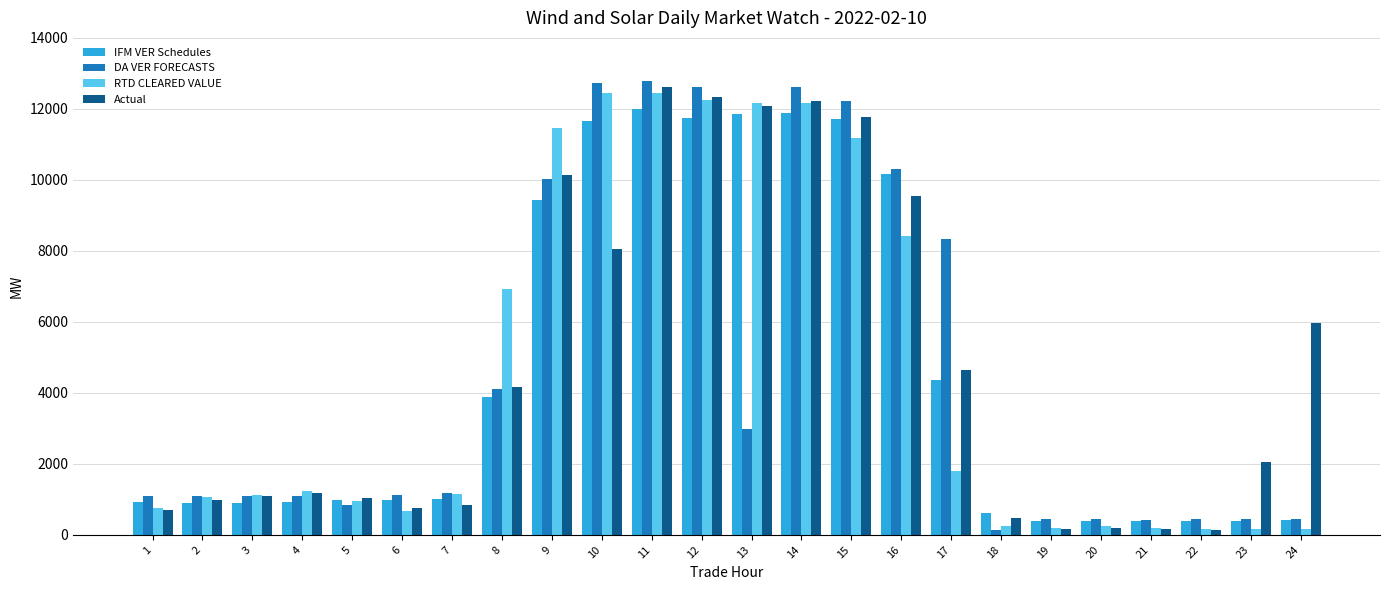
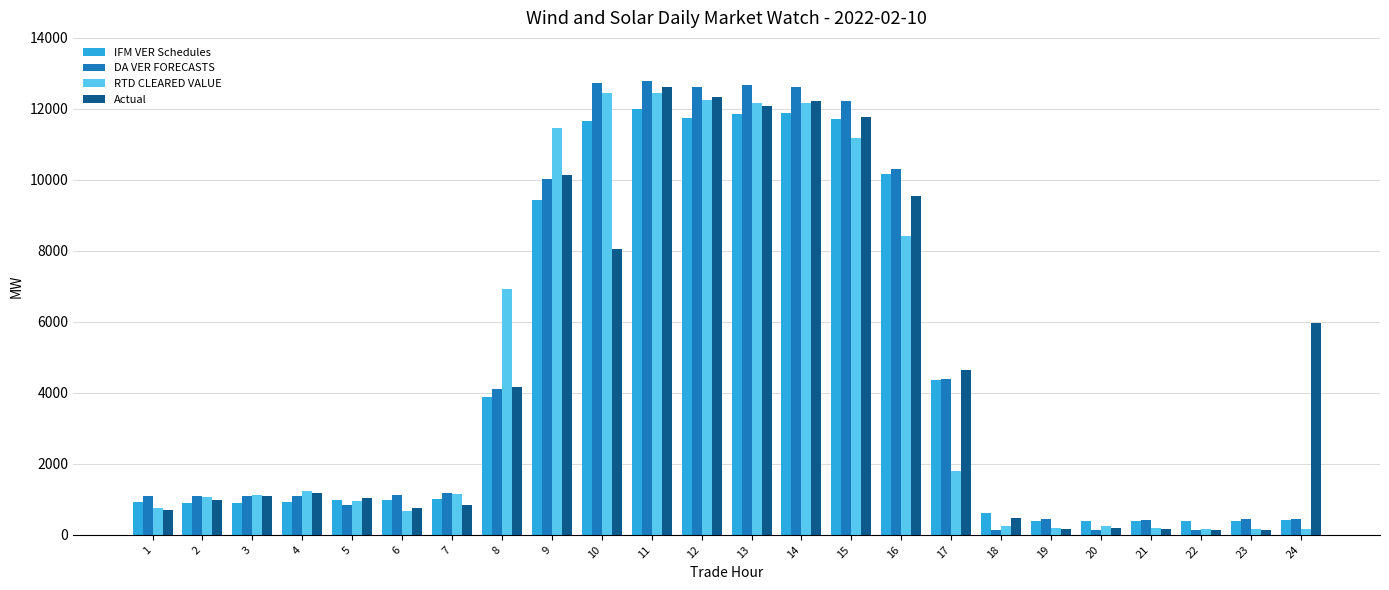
DA VER FORECASTS, 13: 3000 -> 12700
DA VER FORECASTS, 17: 8300 -> 4400
DA VER FORECASTS, 20: 400 -> 100
DA VER FORECASTS, 22: 400 -> 100
Actual, 23: 2000 -> 100
